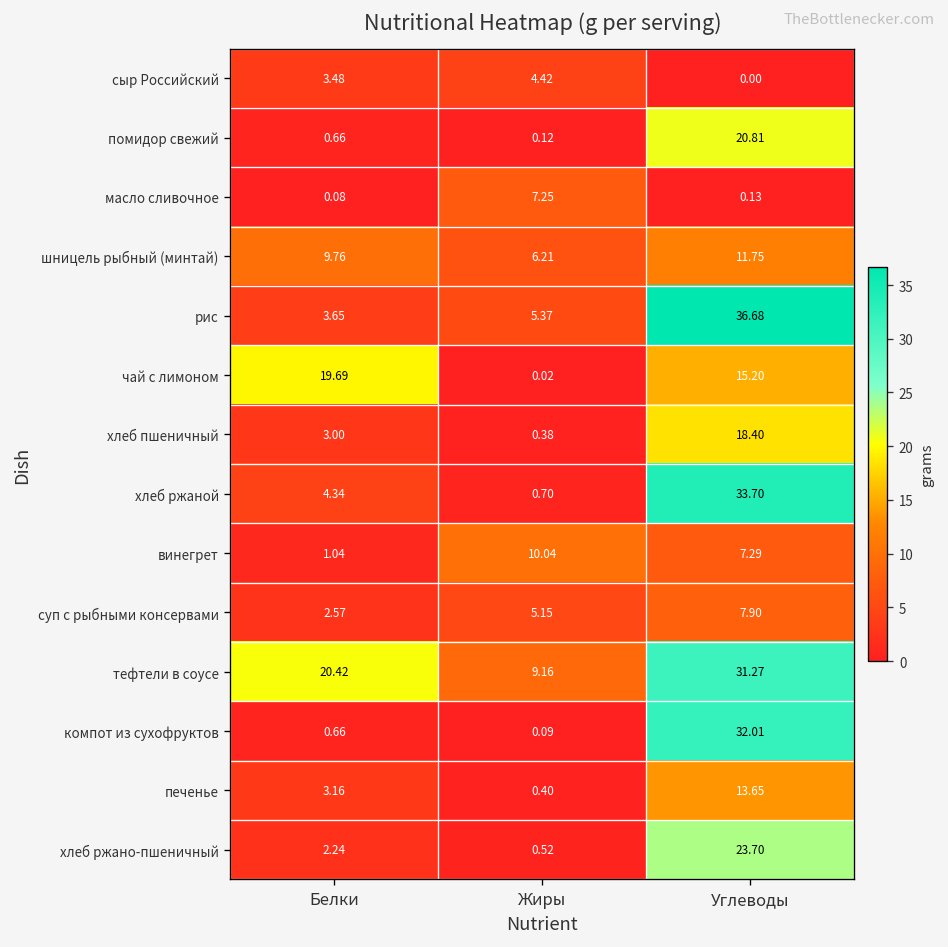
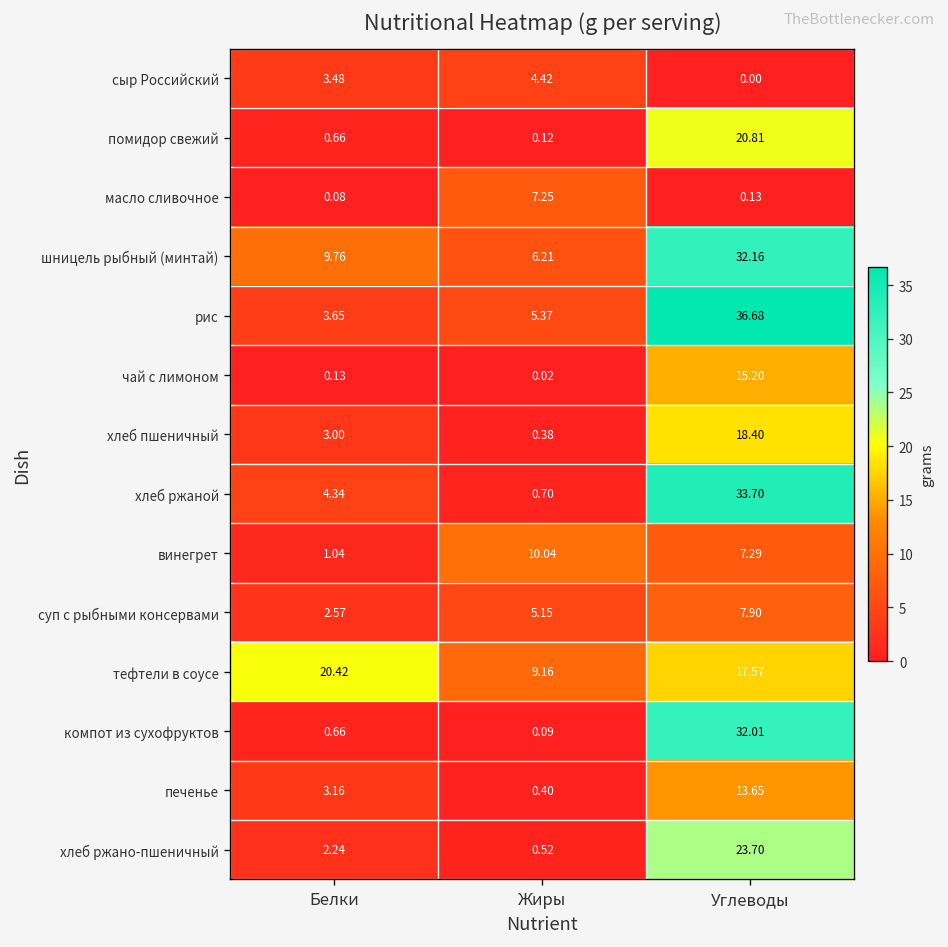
шницель рыбный (минтай), Углеводы: 11.75 -> 32.16
чай с лимоном, Белки: 19.69 -> 0.13
тефтели в соусе, Углеводы: 31.27 -> 17.57
